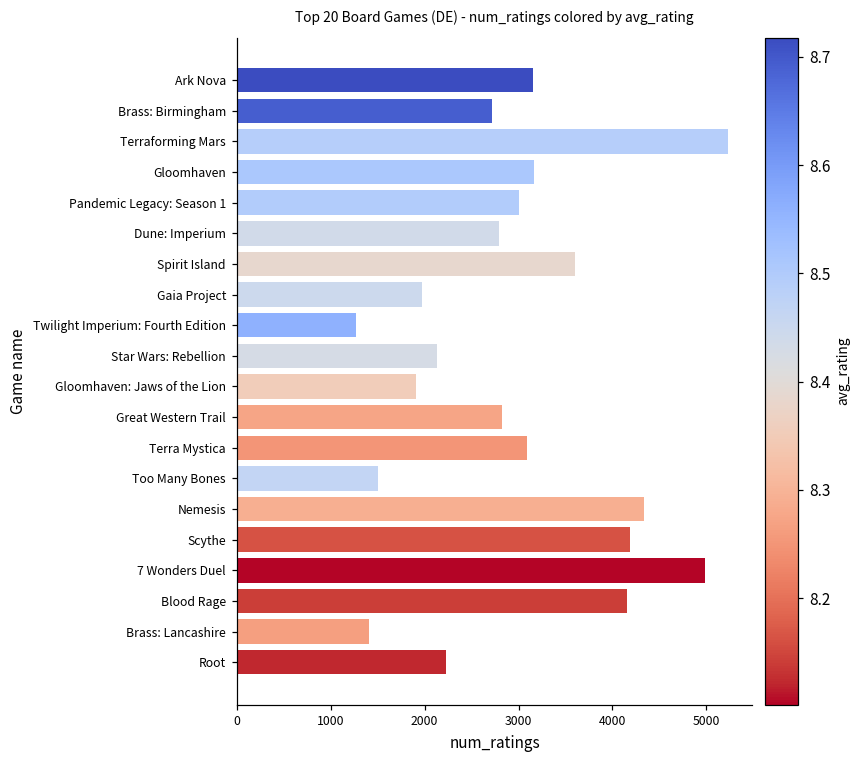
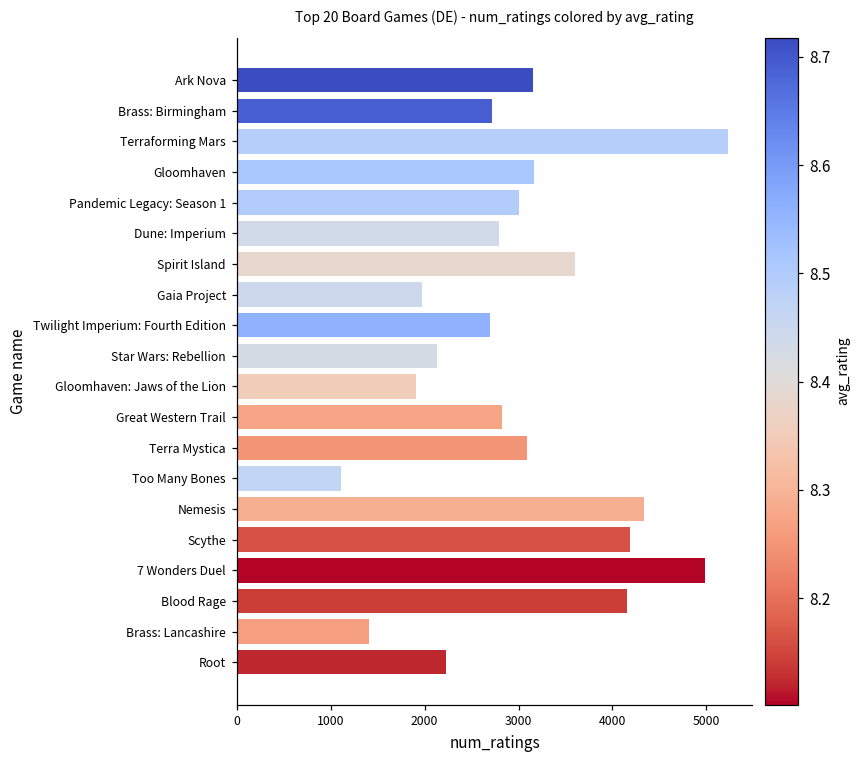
Twilight Imperium: Fourth Edition: 1300 -> 2700
Too Many Bones: 1500 -> 1100
